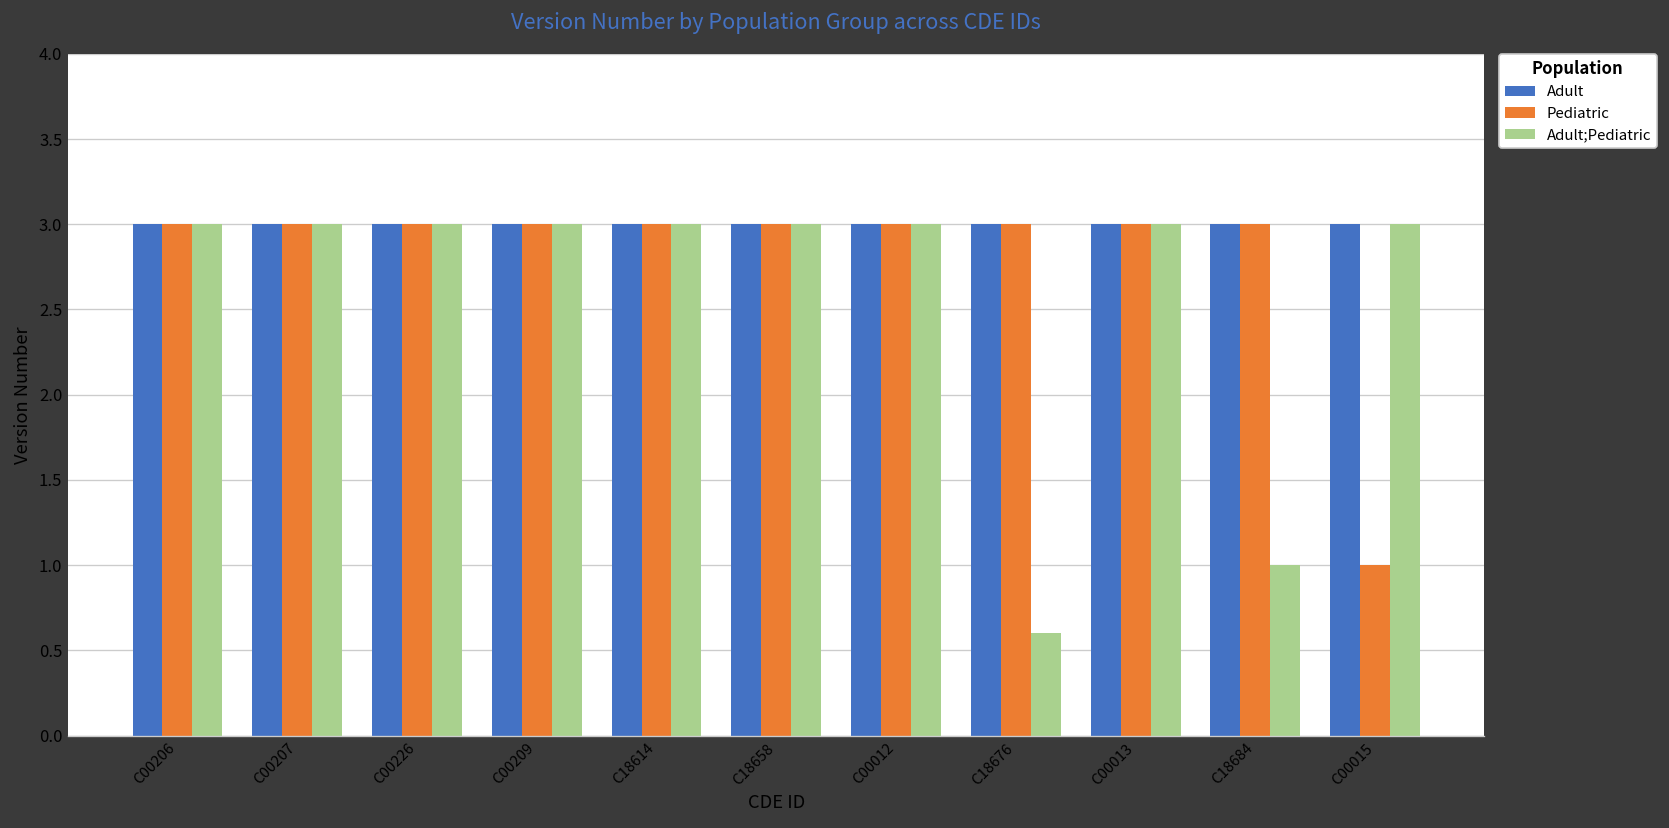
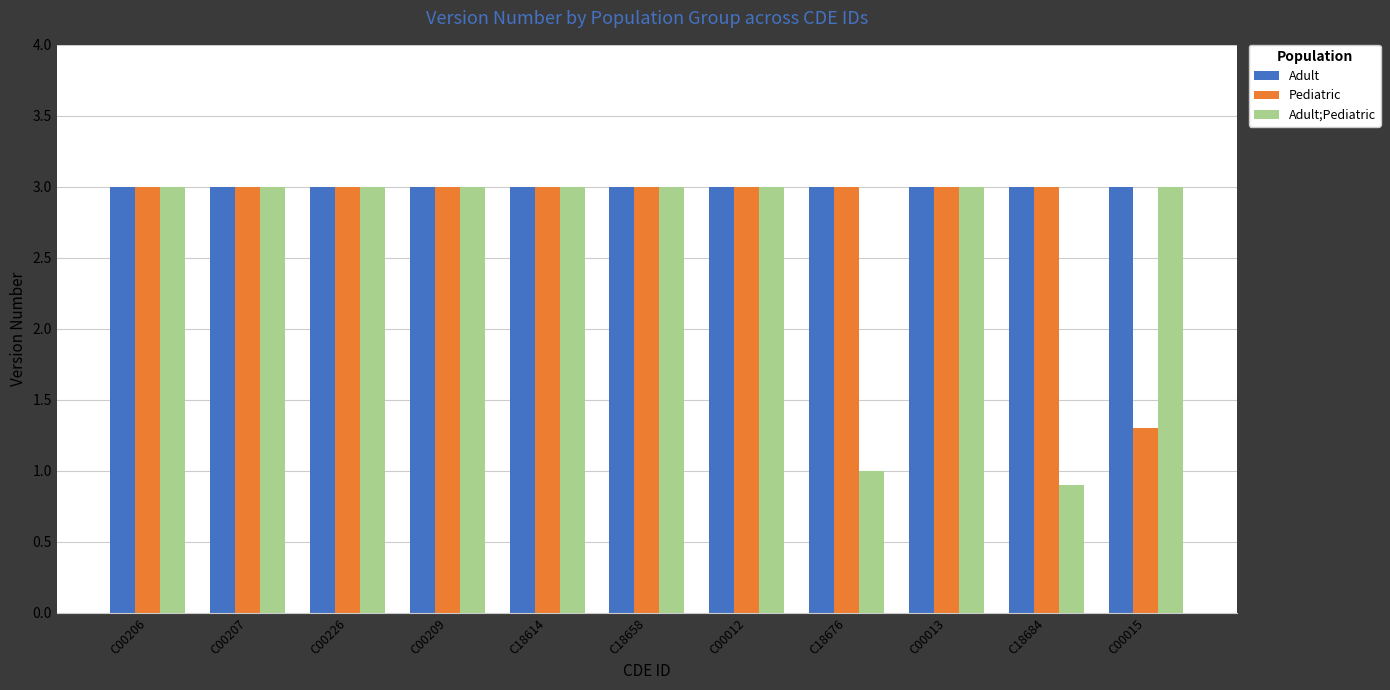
Adult;Pediatric, C18676: 0.6 -> 1.0
Adult;Pediatric, C18684: 1.0 -> 0.9
Pediatric, C00015: 1.0 -> 1.3
